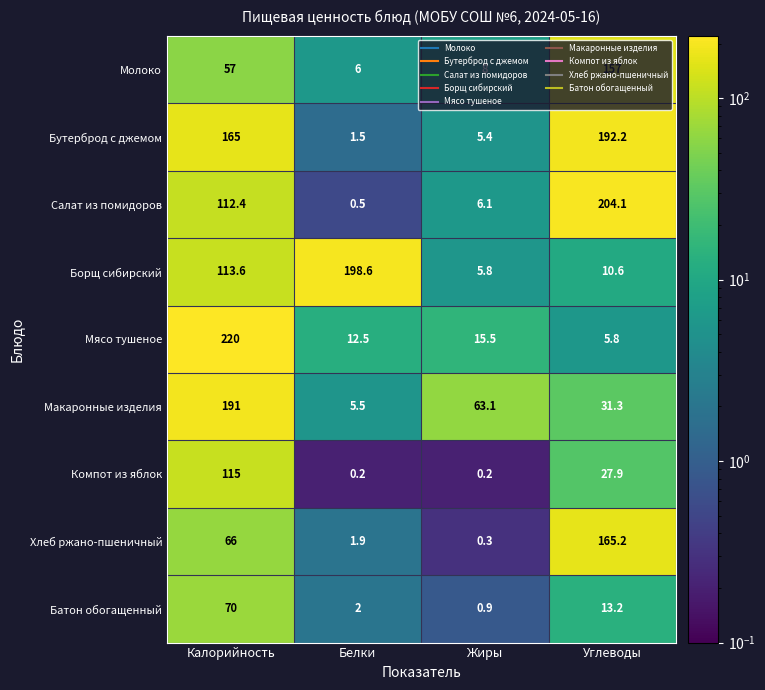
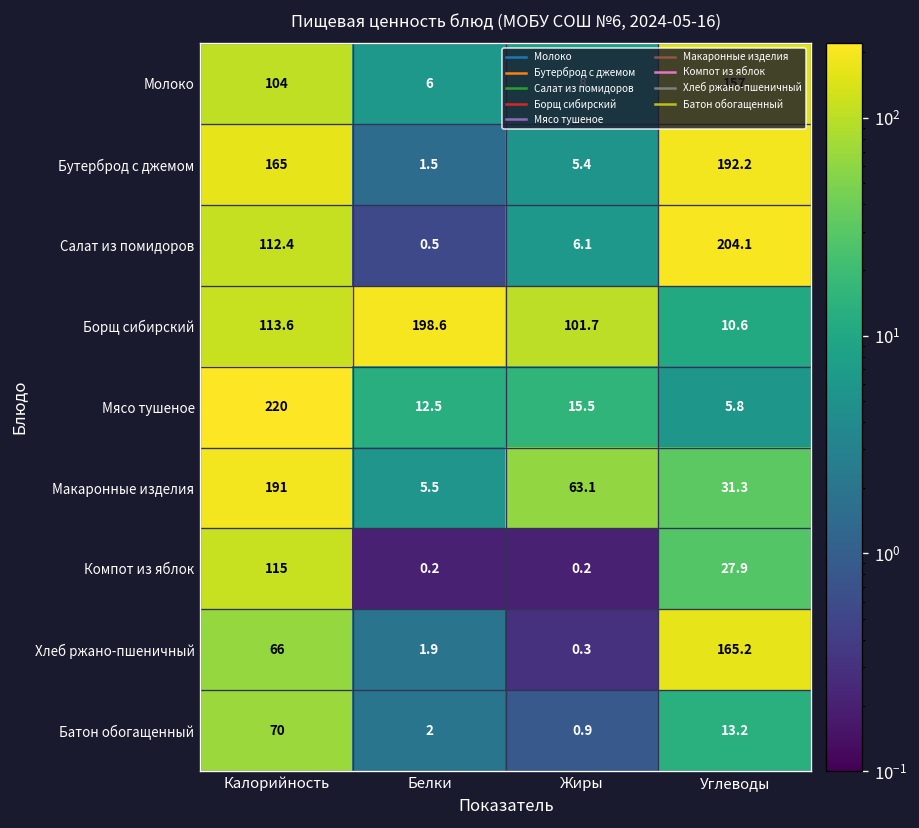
Молоко, Калорийность: 57 -> 104
Борщ сибирский, Жиры: 5.8 -> 101.7
